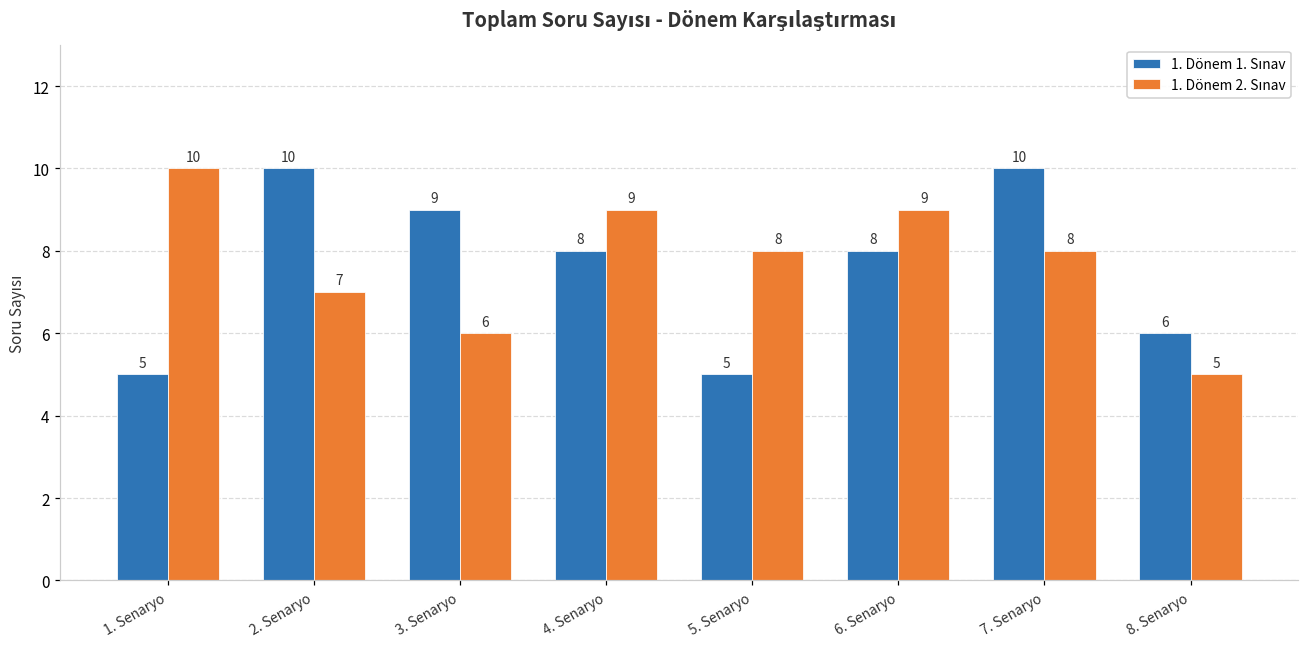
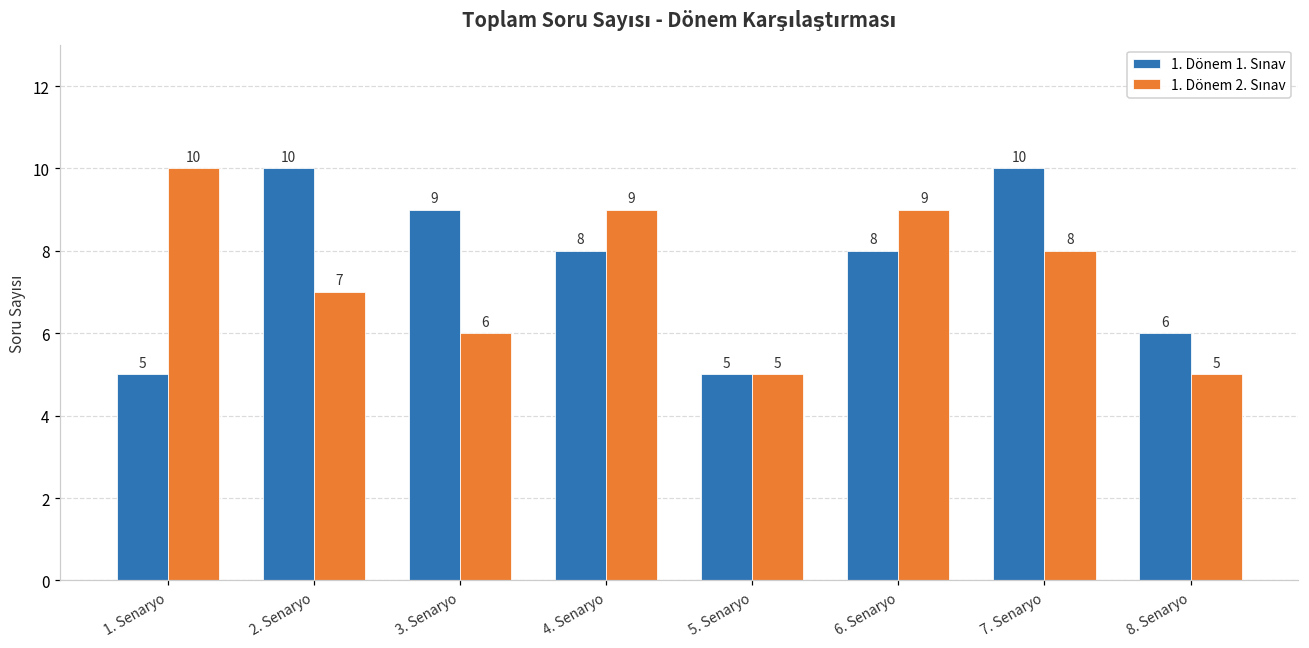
1. Dönem 2. Sınav, 5. Senaryo: 8 -> 5
